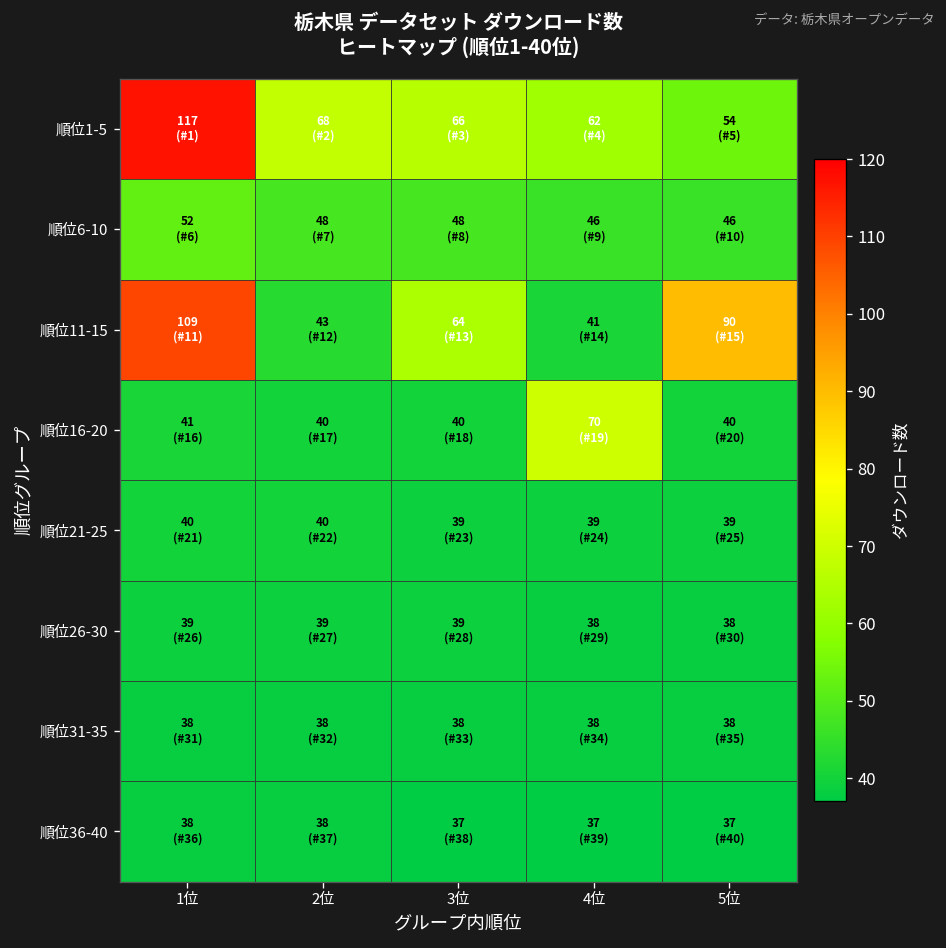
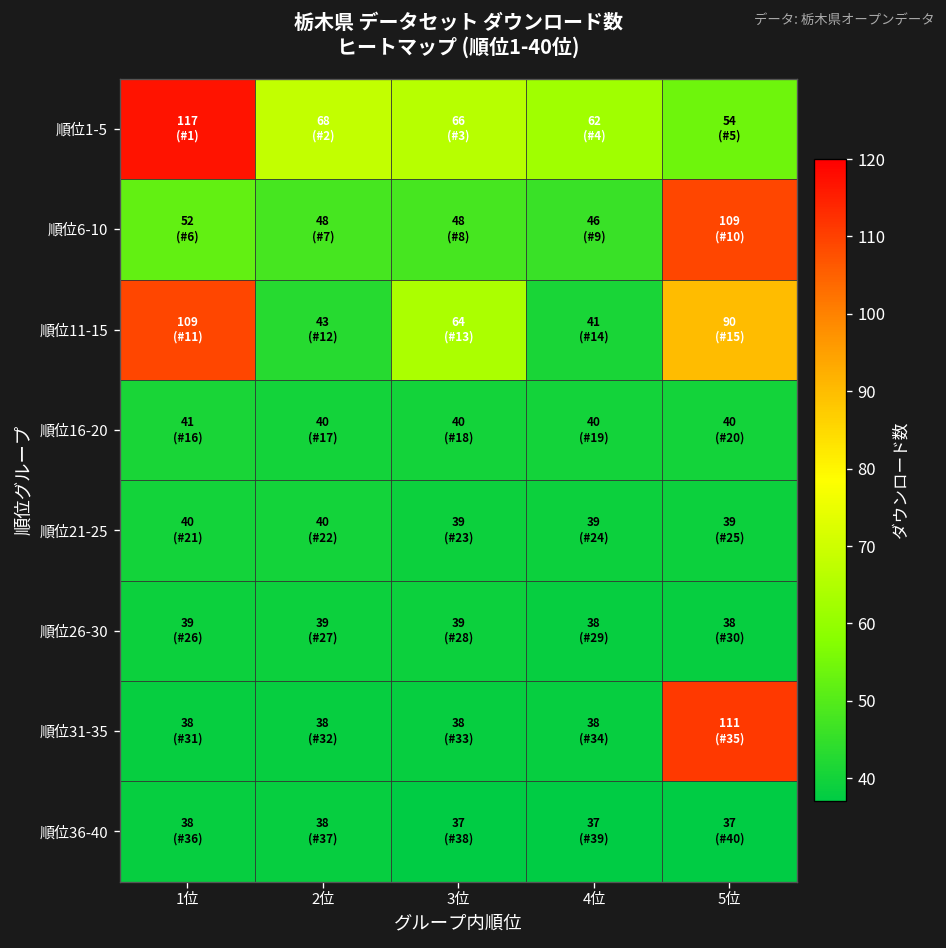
順位6-10, 5位: 46 -> 109
順位16-20, 4位: 70 -> 40
順位31-35, 5位: 38 -> 111
